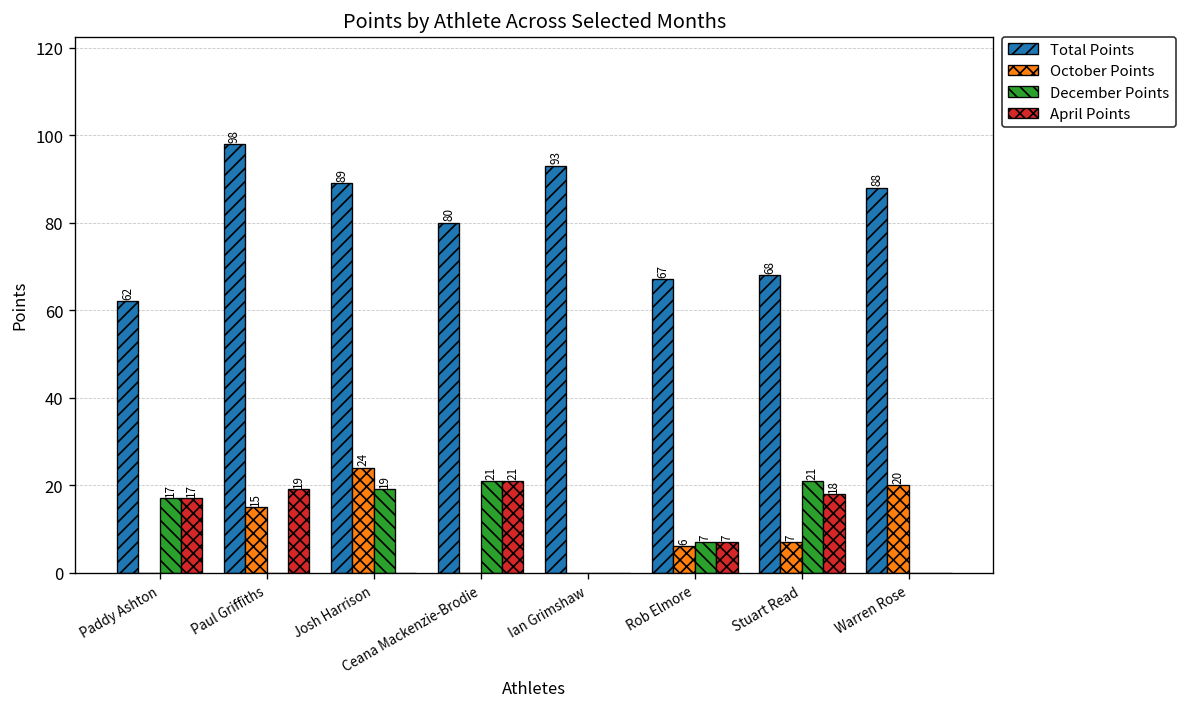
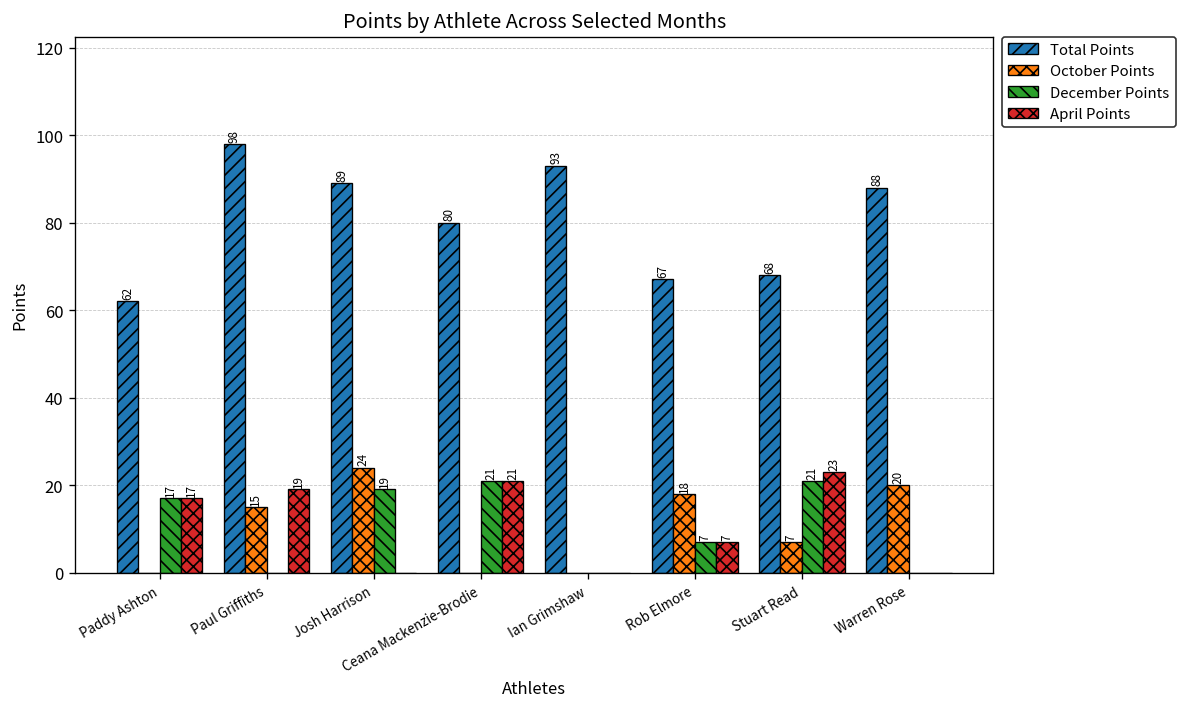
October Points, Rob Elmore: 6 -> 18
April Points, Stuart Read: 18 -> 23
